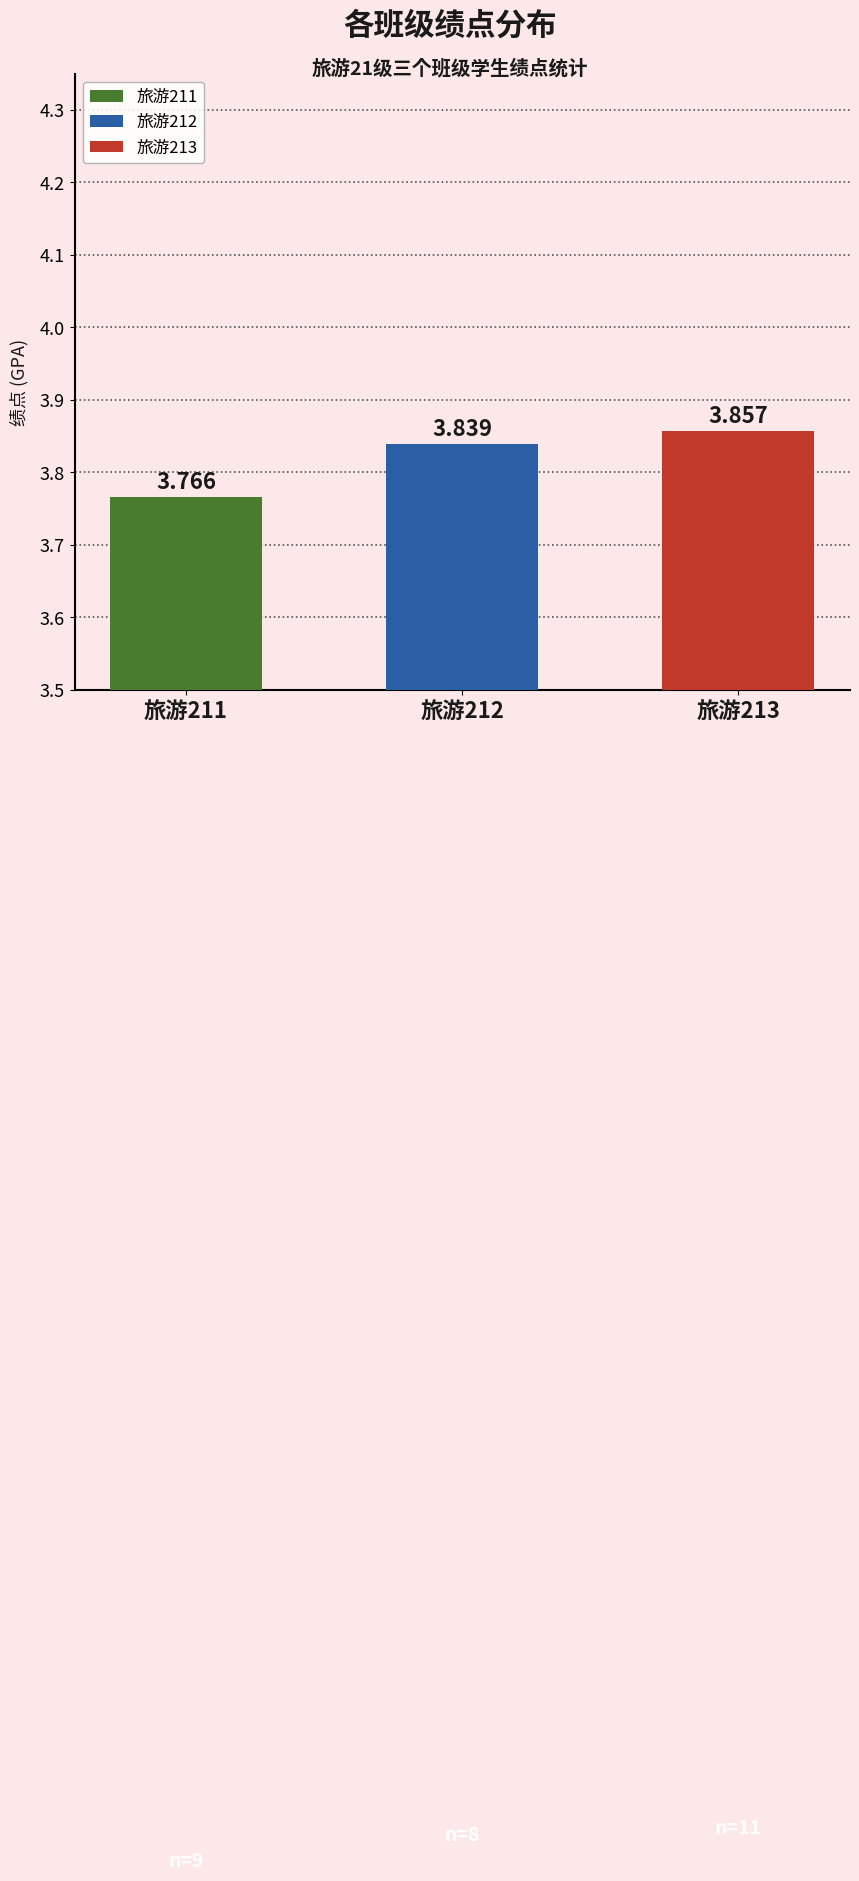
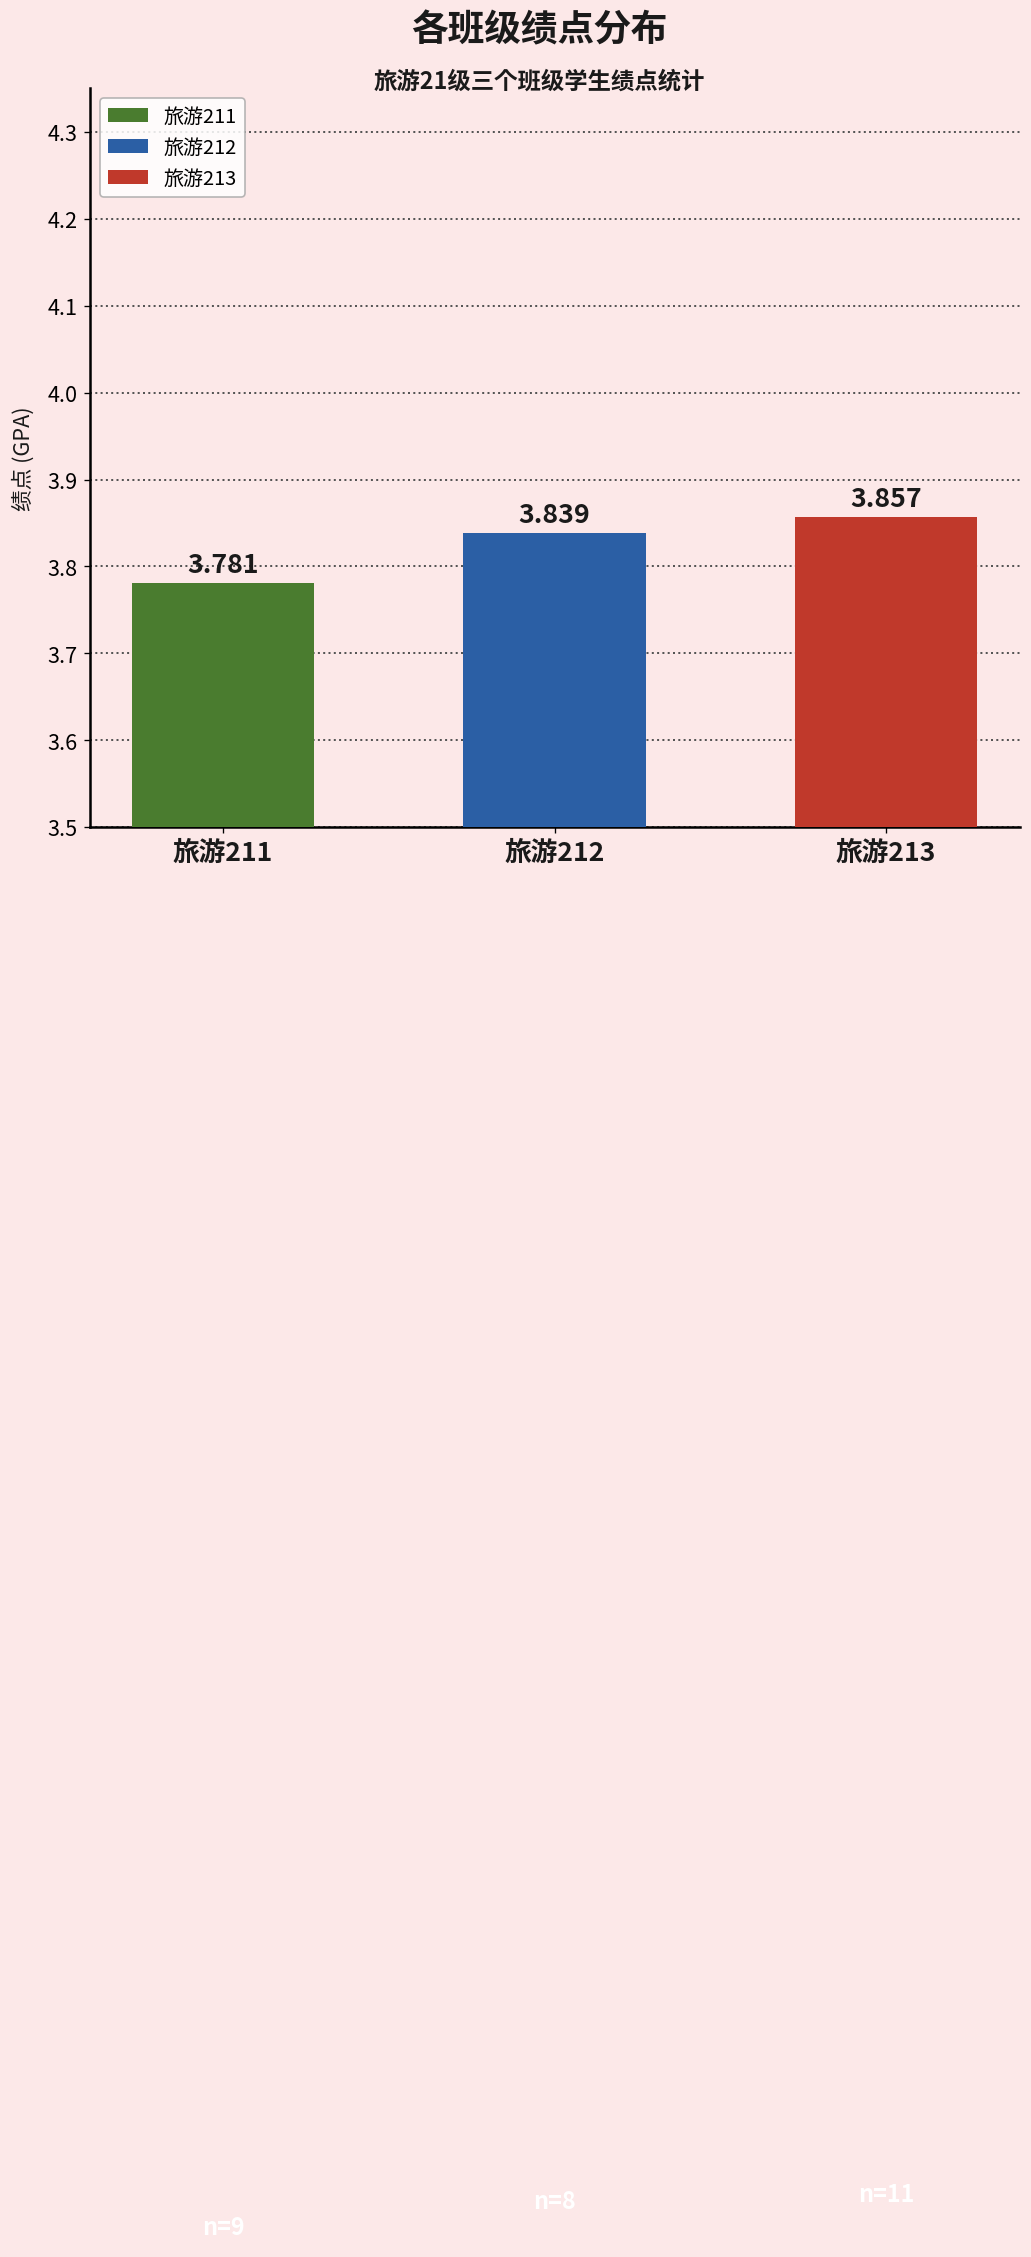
旅游211: 3.766 -> 3.781
